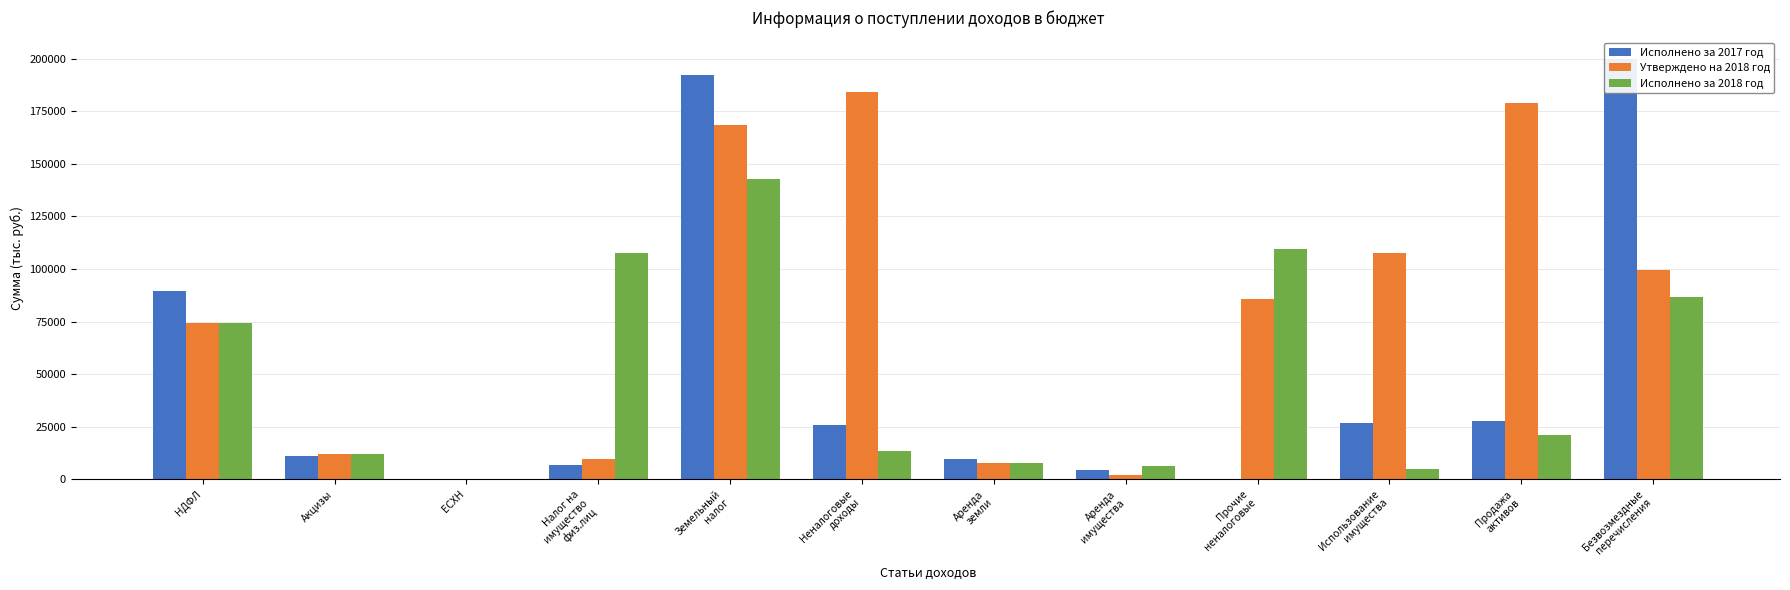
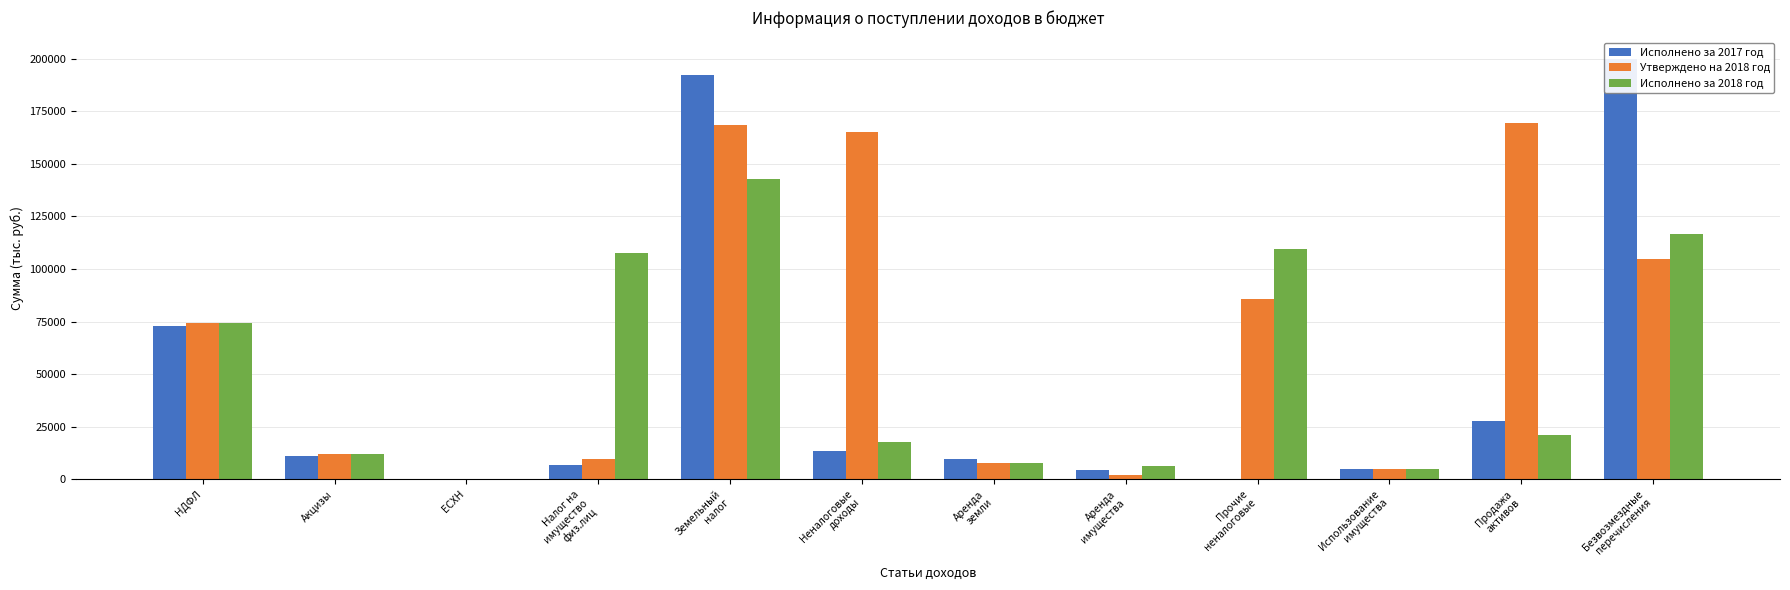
Исполнено за 2017 год, НДФЛ: 89000 -> 73000
Исполнено за 2017 год, Неналоговые доходы: 26000 -> 14000
Утверждено на 2018 год, Неналоговые доходы: 184000 -> 165000
Исполнено за 2018 год, Неналоговые доходы: 14000 -> 18000
Исполнено за 2017 год, Использование имущества: 27000 -> 5000
Утверждено на 2018 год, Использование имущества: 108000 -> 5000
Утверждено на 2018 год, Продажа активов: 179000 -> 169000
Утверждено на 2018 год, Безвозмездные перечисления: 99000 -> 105000
Исполнено за 2018 год, Безвозмездные перечисления: 87000 -> 117000
